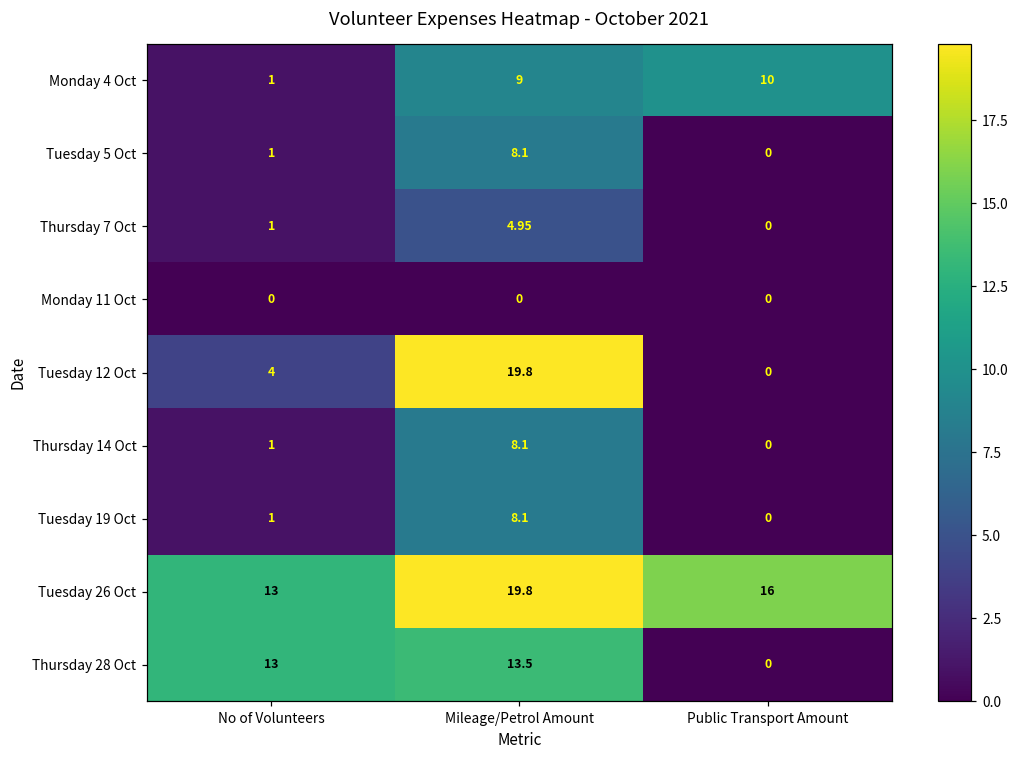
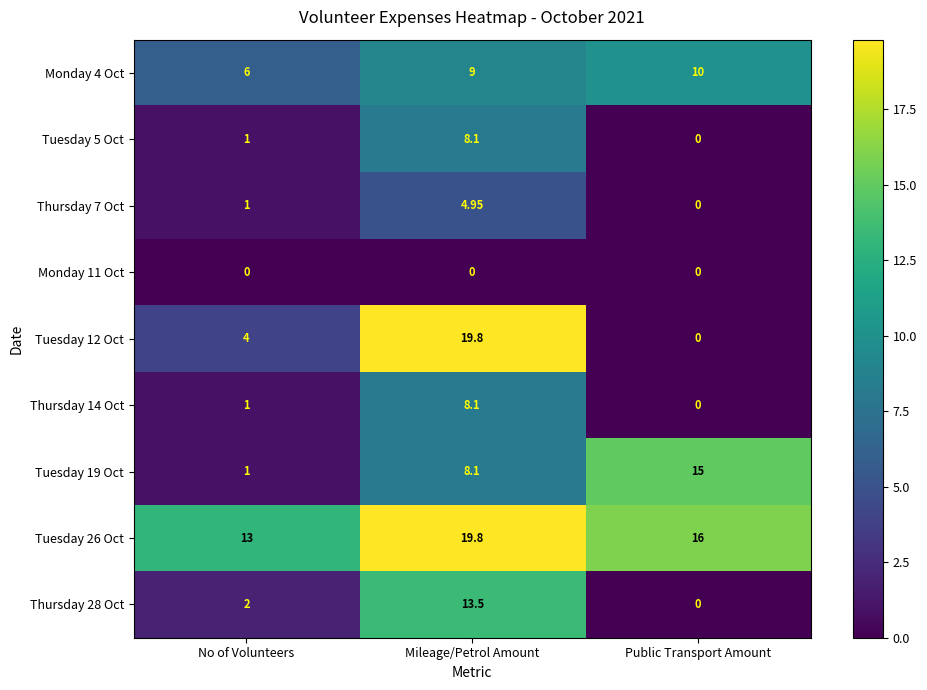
Monday 4 Oct, No of Volunteers: 1 -> 6
Tuesday 19 Oct, Public Transport Amount: 0 -> 15
Thursday 28 Oct, No of Volunteers: 13 -> 2
